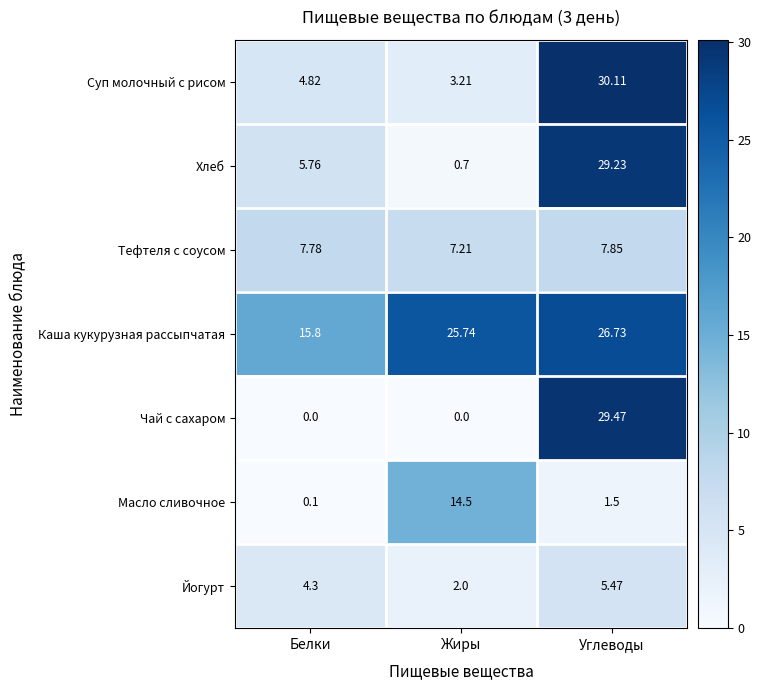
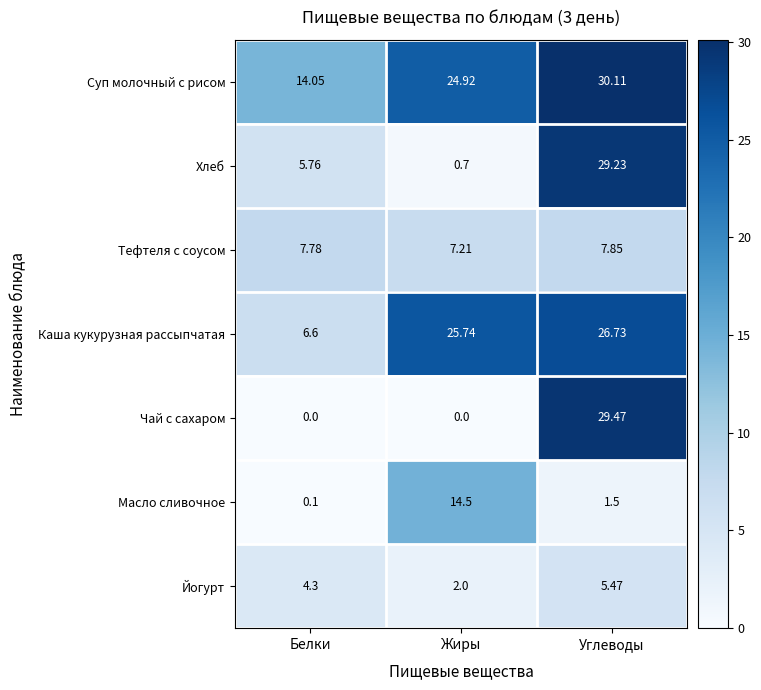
Суп молочный с рисом, Белки: 4.82 -> 14.05
Суп молочный с рисом, Жиры: 3.21 -> 24.92
Каша кукурузная рассыпчатая, Белки: 15.8 -> 6.6
